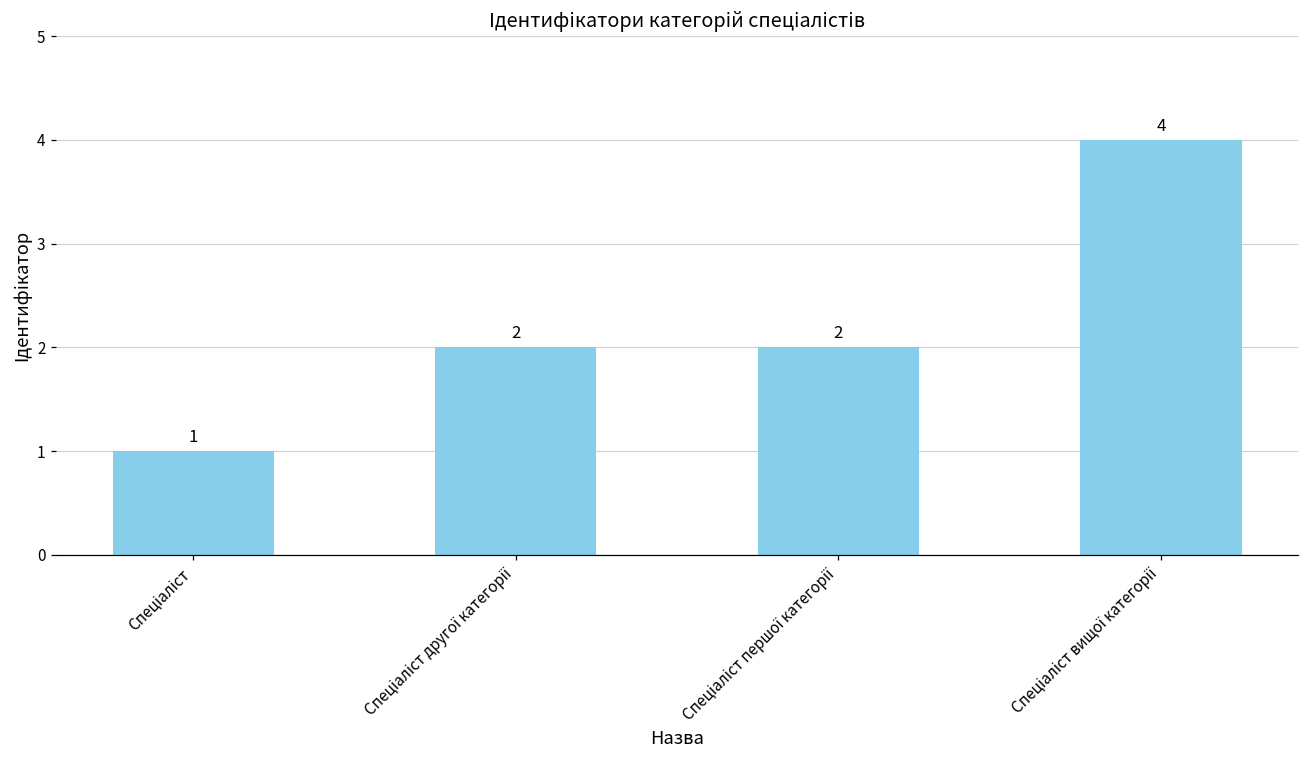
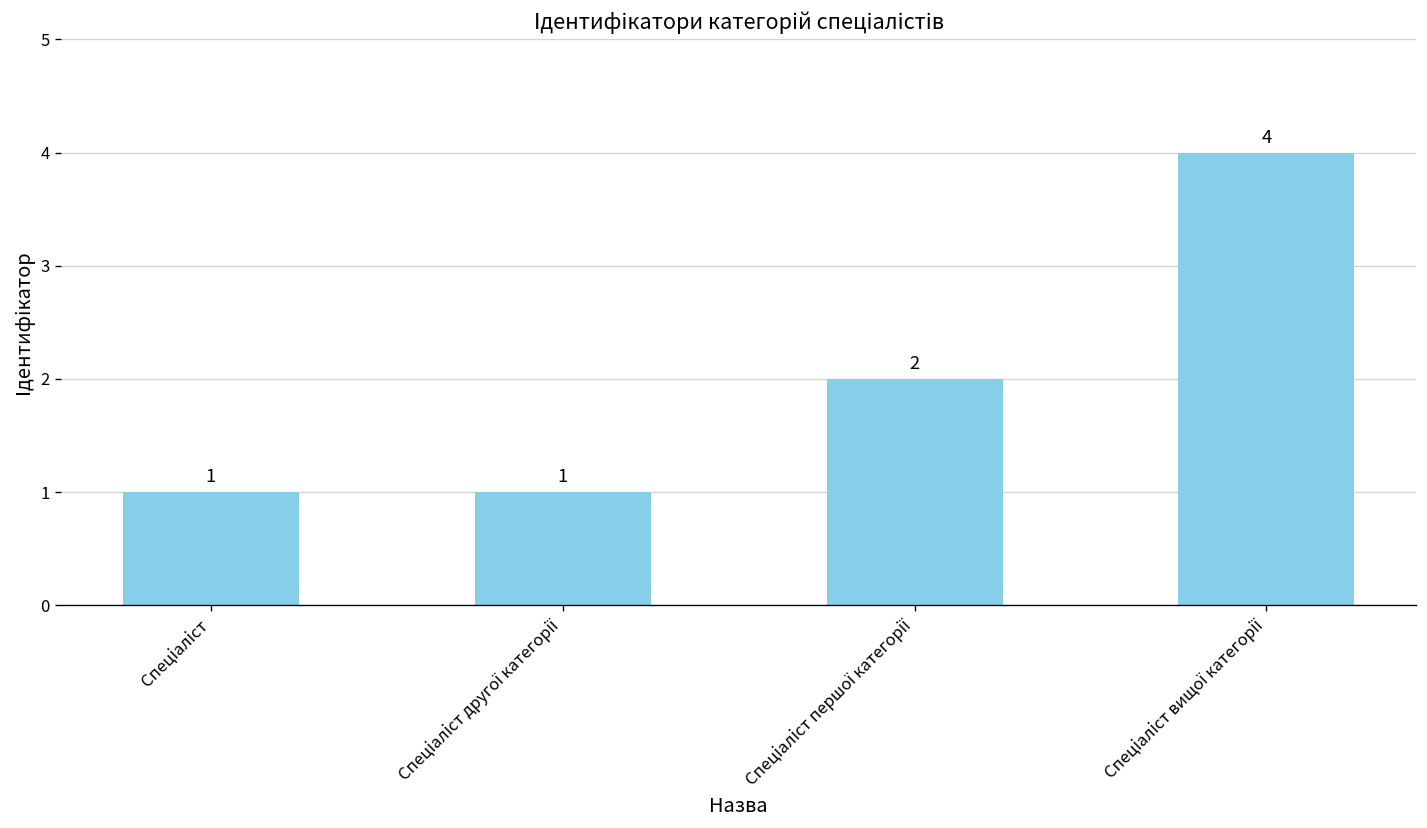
Спеціаліст другої категорії: 2 -> 1
